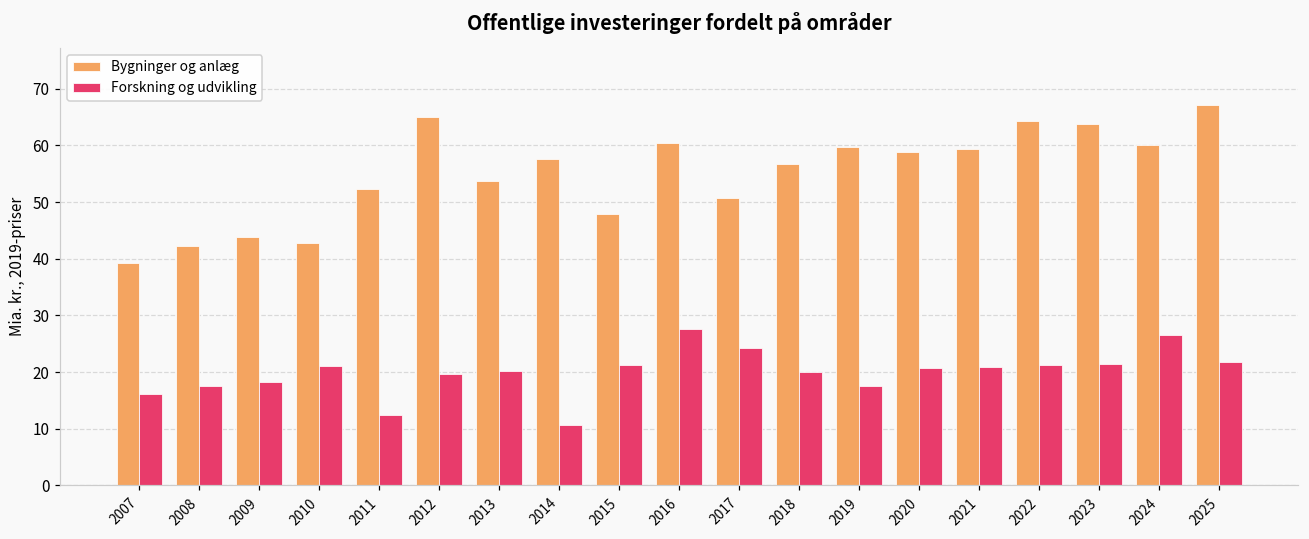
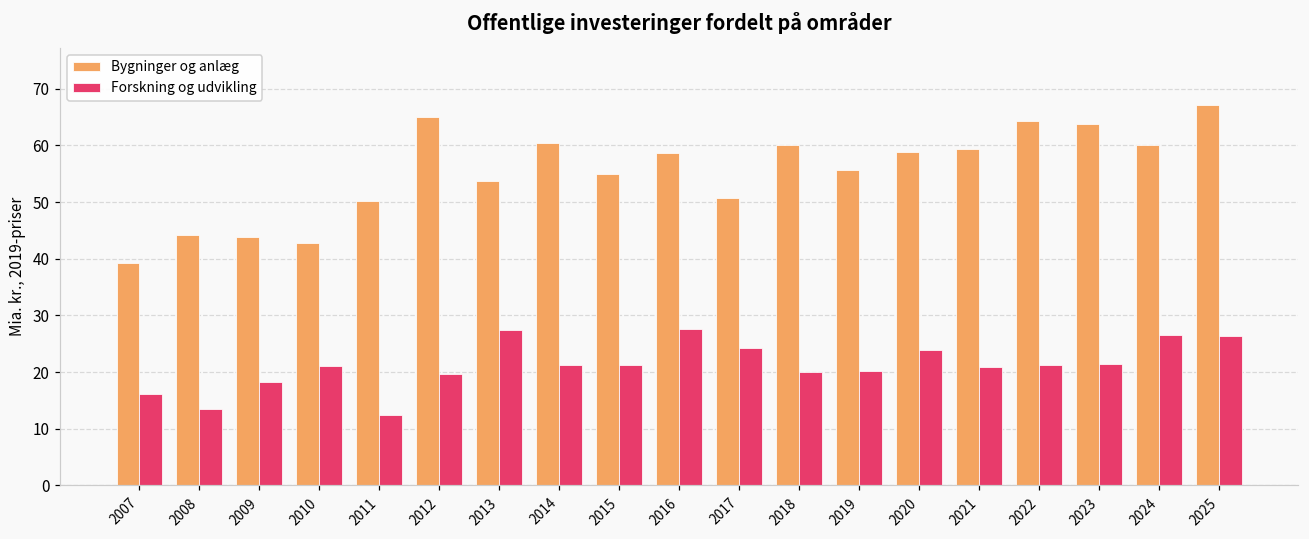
Bygninger og anlæg, 2008: 42 -> 44
Forskning og udvikling, 2008: 18 -> 13
Bygninger og anlæg, 2011: 52 -> 50
Forskning og udvikling, 2013: 20 -> 27
Bygninger og anlæg, 2014: 58 -> 60
Forskning og udvikling, 2014: 11 -> 21
Bygninger og anlæg, 2015: 48 -> 55
Bygninger og anlæg, 2016: 60 -> 59
Bygninger og anlæg, 2018: 57 -> 60
Bygninger og anlæg, 2019: 60 -> 56
Forskning og udvikling, 2019: 18 -> 20
Forskning og udvikling, 2020: 21 -> 24
Forskning og udvikling, 2025: 22 -> 26
